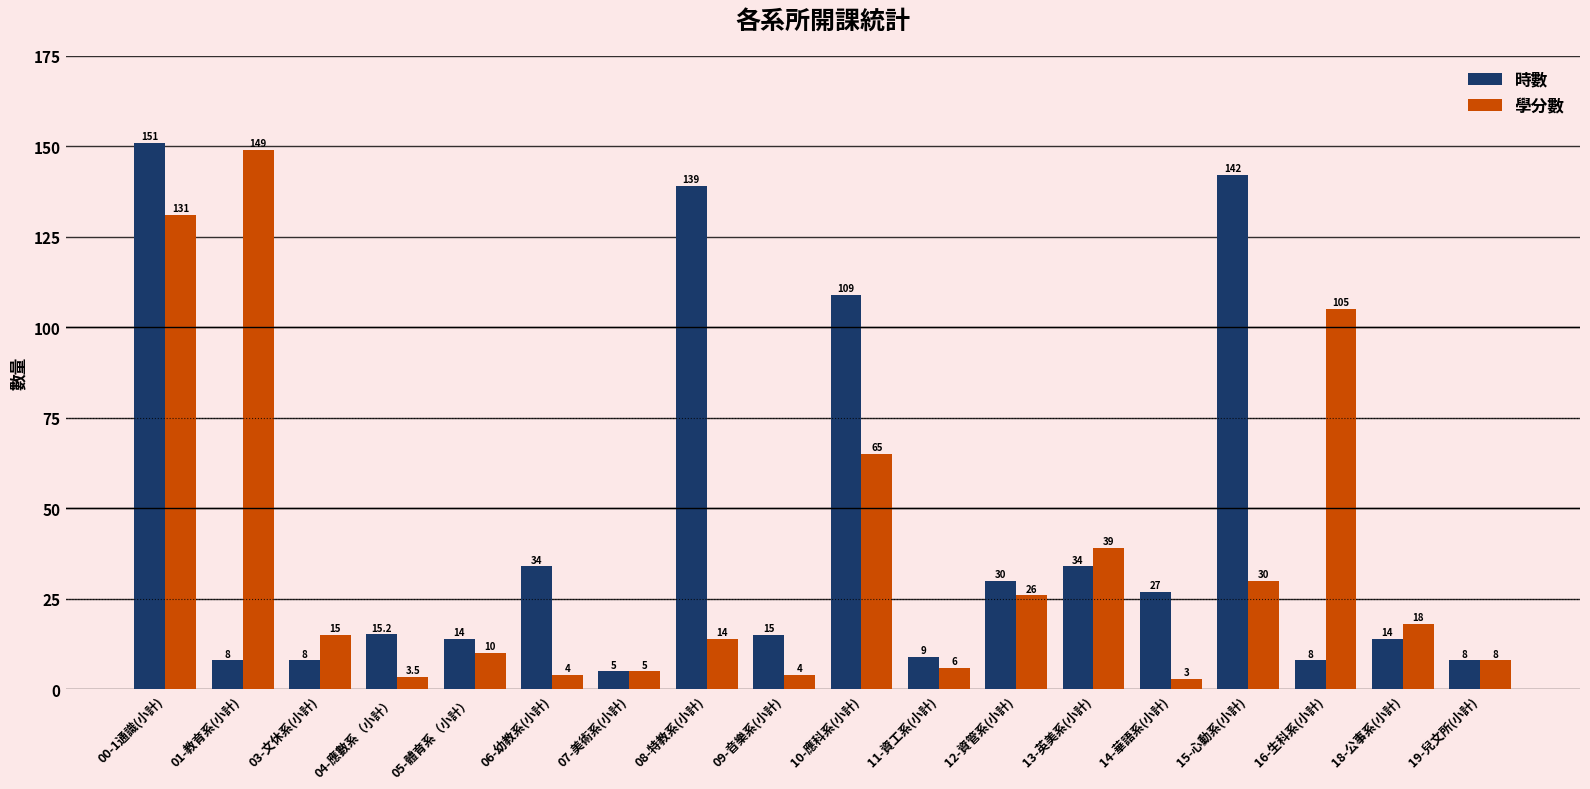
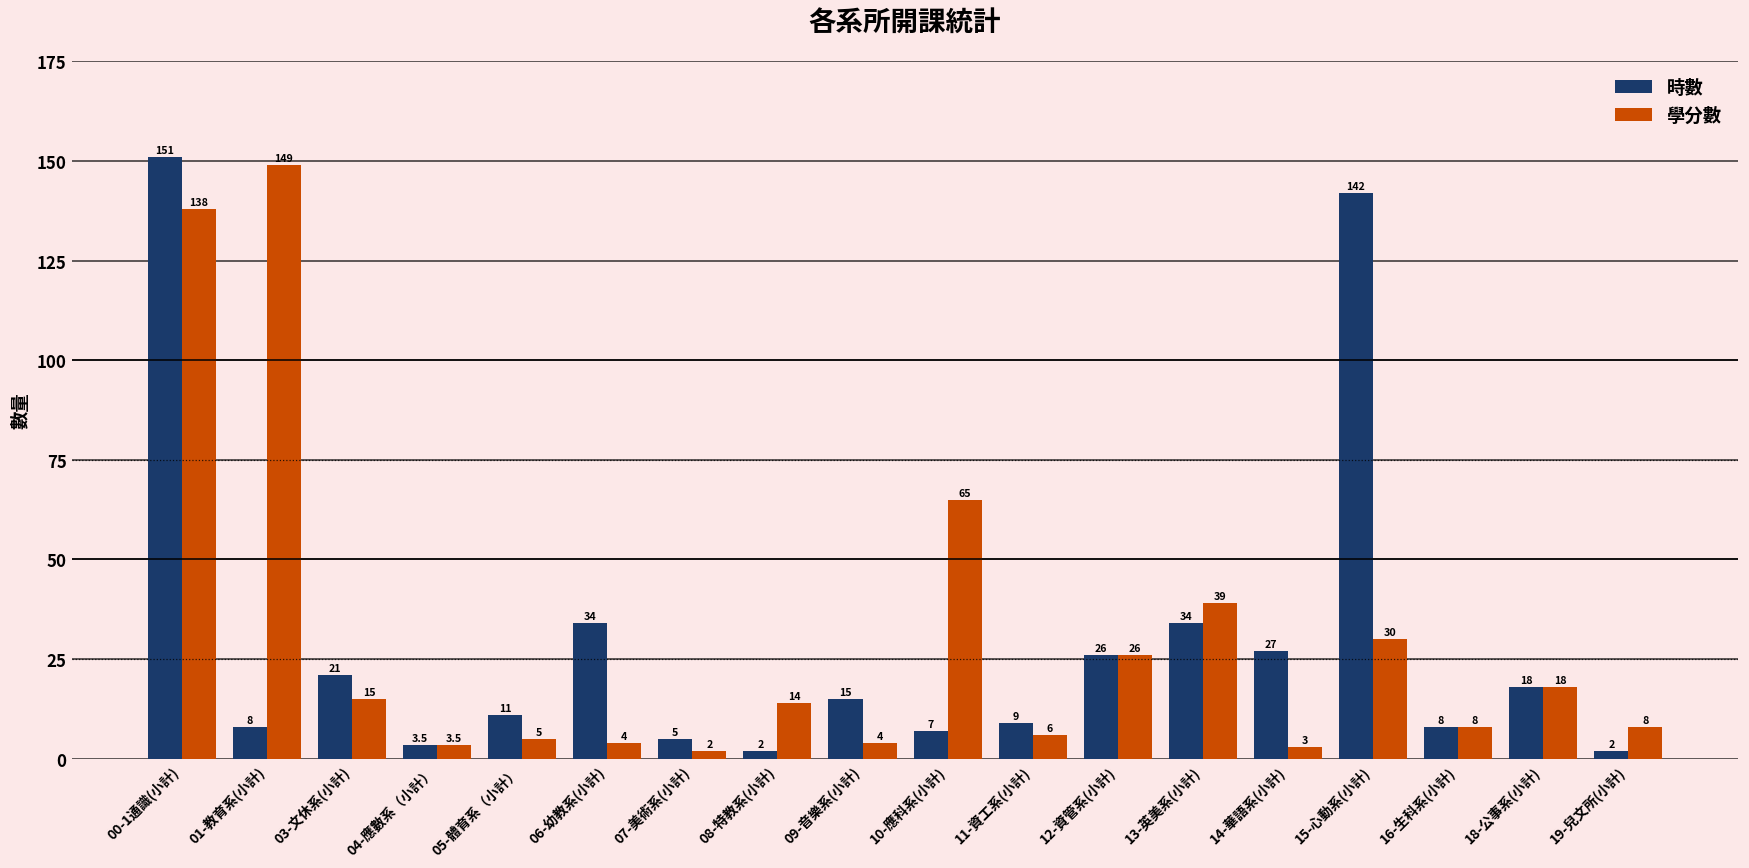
學分數, 00-1通識(小計): 131 -> 138
時數, 03-文休系(小計): 8 -> 21
時數, 04-應數系（小計）: 15.2 -> 3.5
時數, 05-體育系（小計）: 14 -> 11
學分數, 05-體育系（小計）: 10 -> 5
學分數, 07-美術系(小計): 5 -> 2
時數, 08-特教系(小計): 139 -> 2
時數, 10-應科系(小計): 109 -> 7
時數, 12-資管系(小計): 30 -> 26
學分數, 16-生科系(小計): 105 -> 8
時數, 18-公事系(小計): 14 -> 18
時數, 19-兒文所(小計): 8 -> 2
